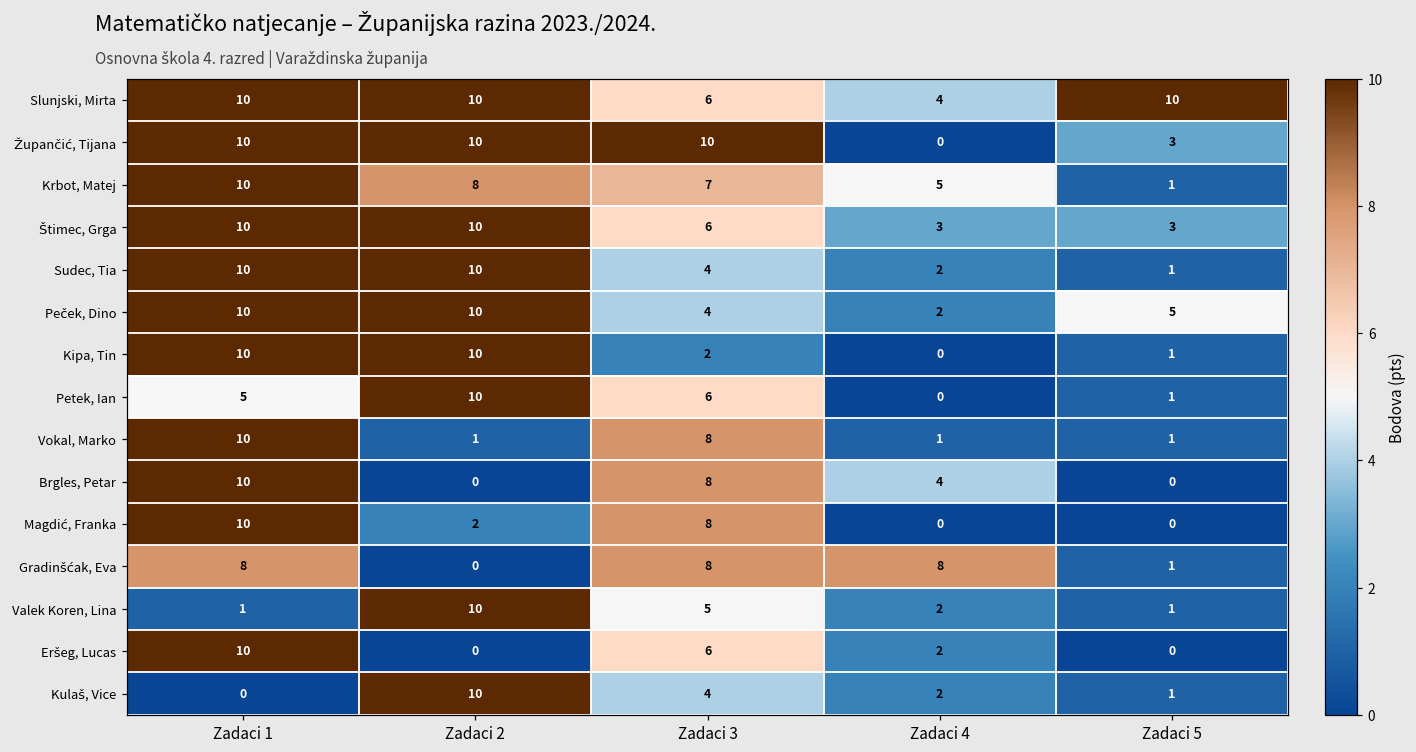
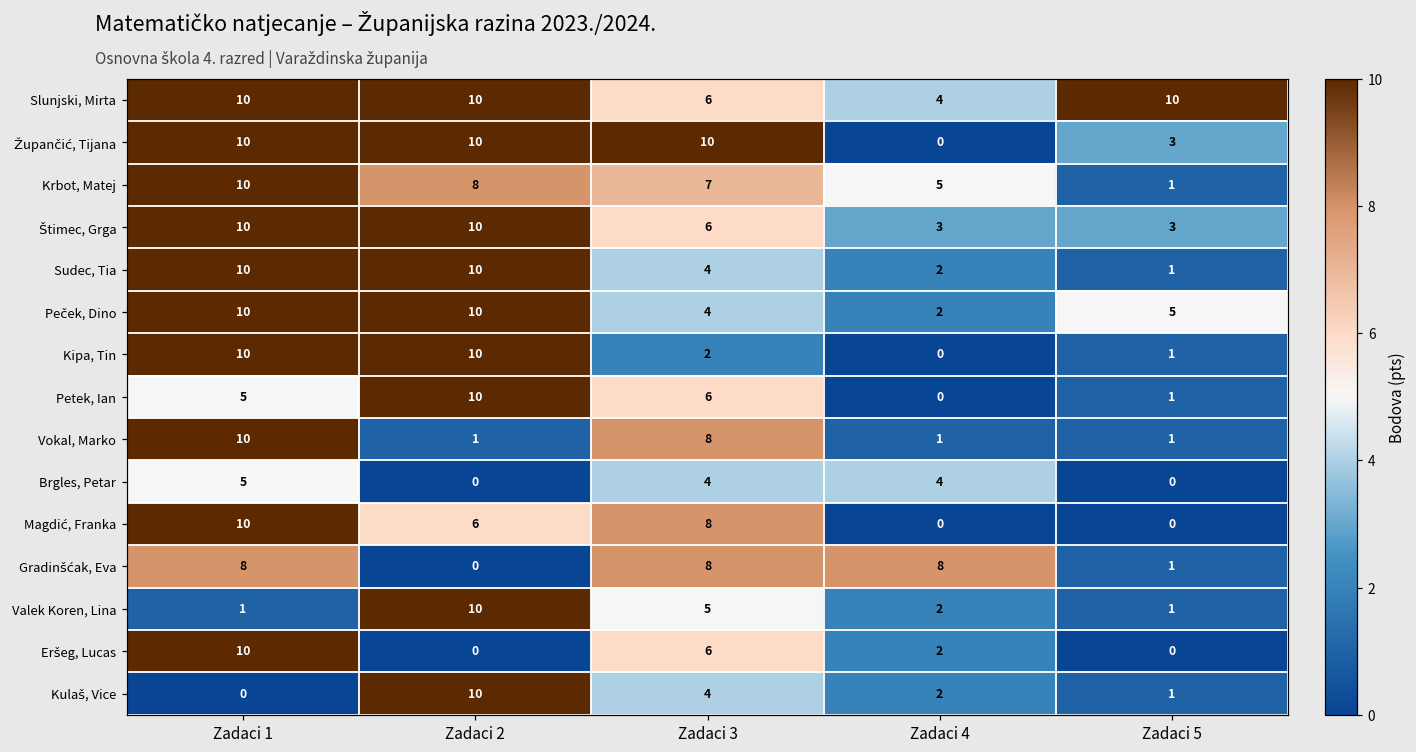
Brgles, Petar, Zadaci 1: 10 -> 5
Brgles, Petar, Zadaci 3: 8 -> 4
Magdić, Franka, Zadaci 2: 2 -> 6
